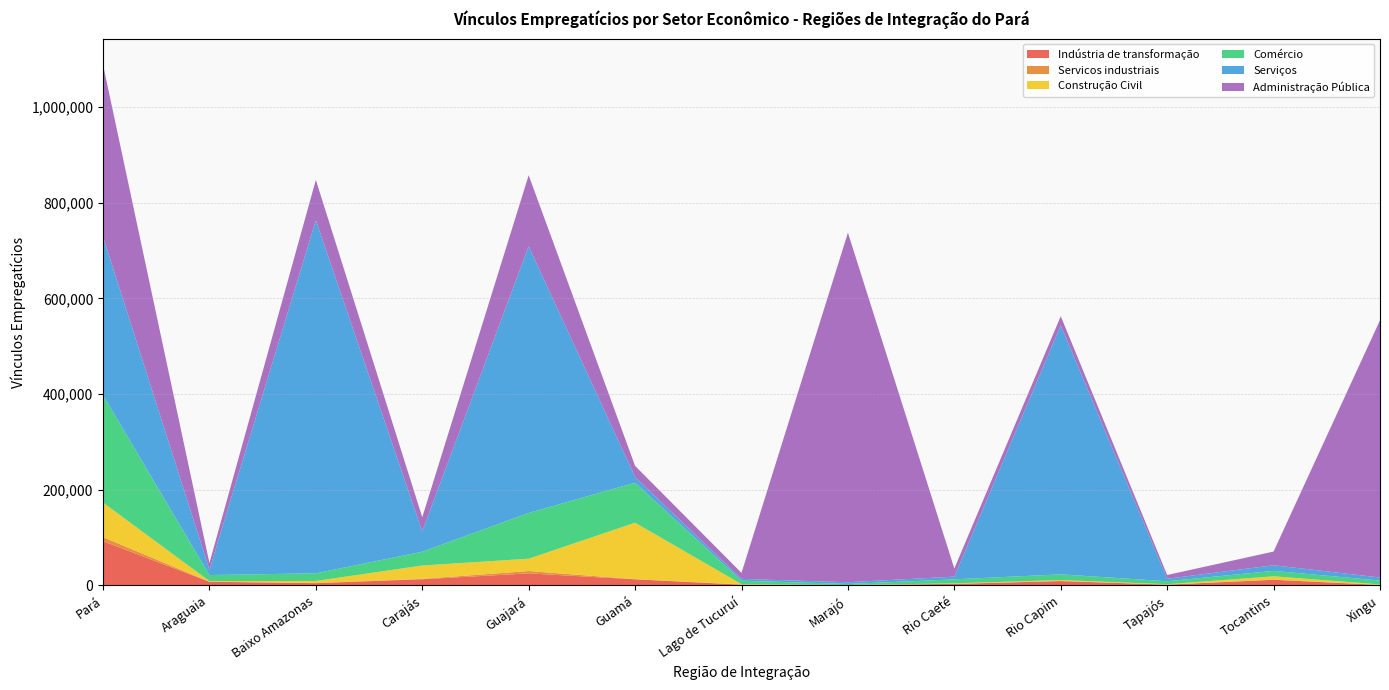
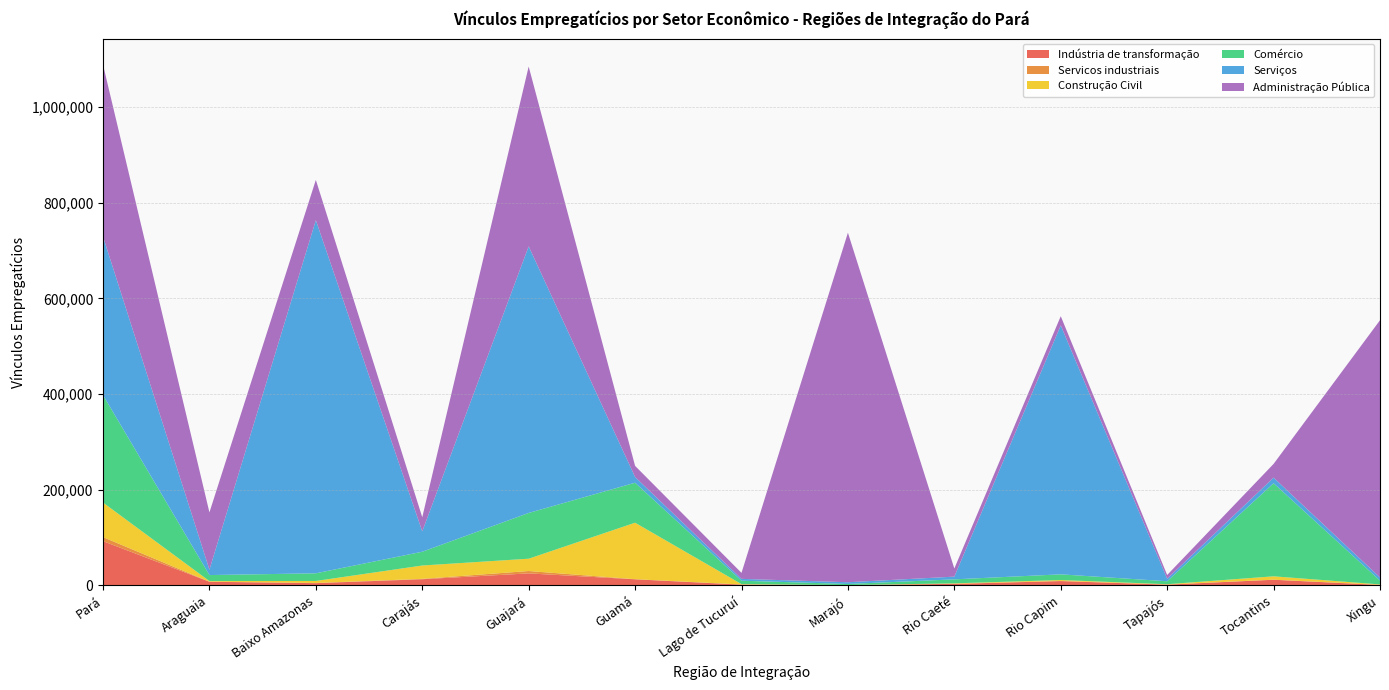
Administração Pública, Araguaia: 10,000 -> 120,000
Administração Pública, Guajará: 150,000 -> 380,000
Comércio, Tocantins: 10,000 -> 190,000
